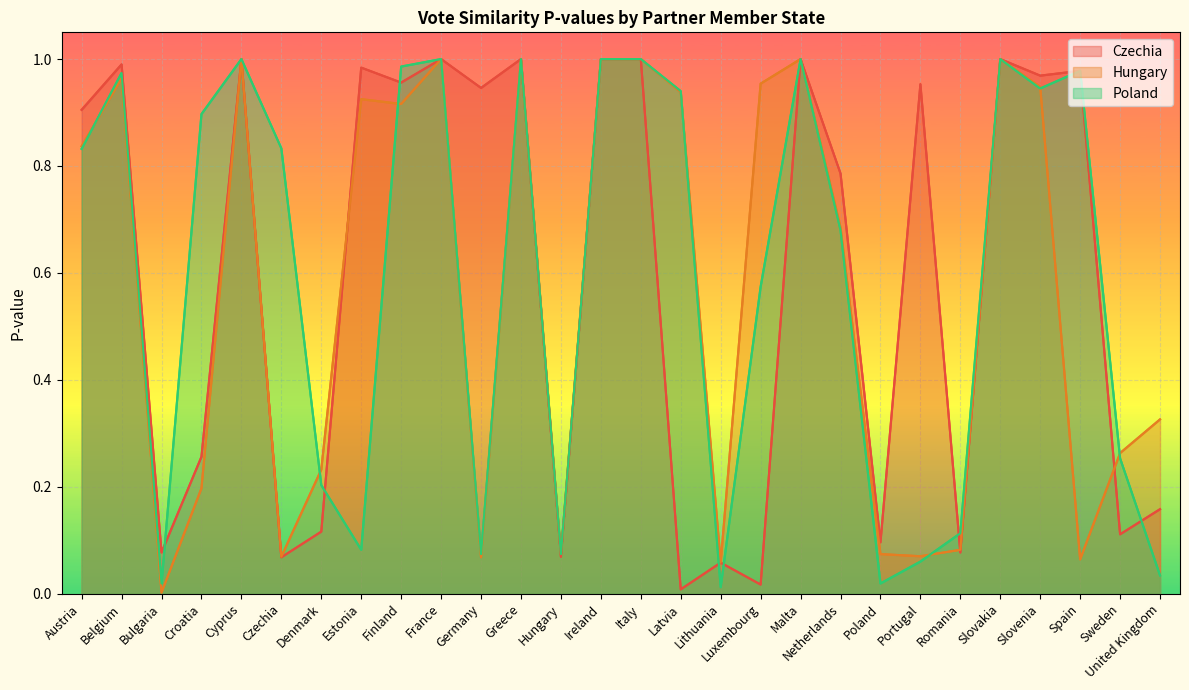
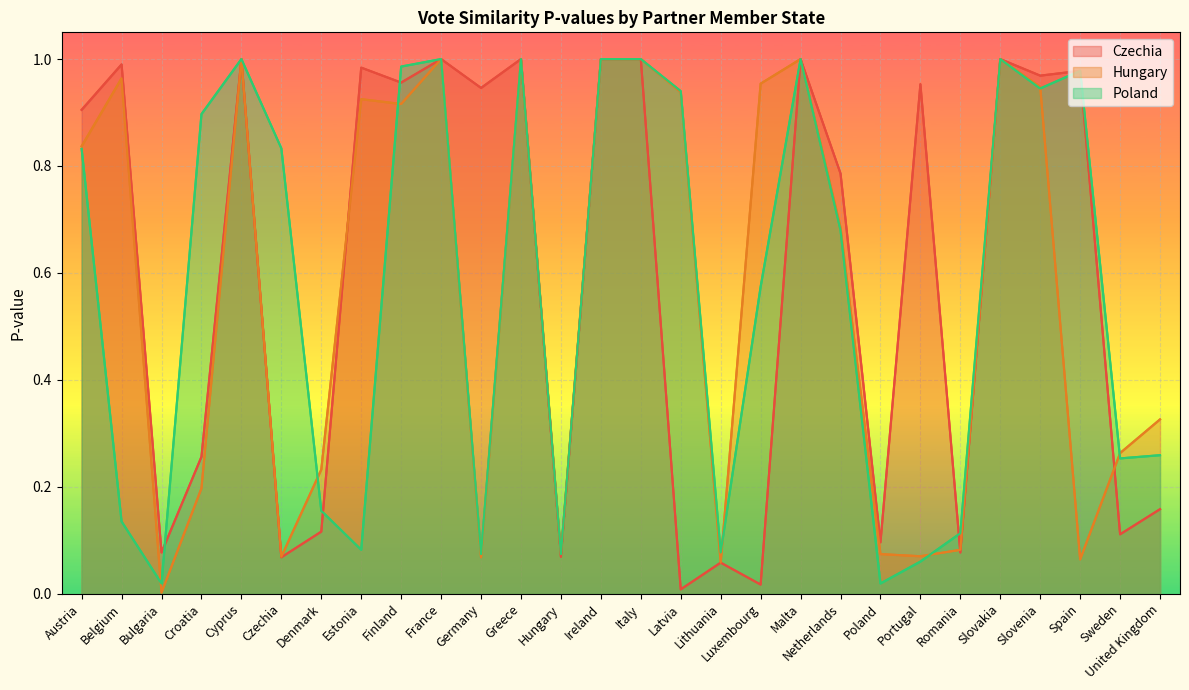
Poland, Belgium: 0.97 -> 0.14
Poland, Denmark: 0.20 -> 0.16
Poland, Lithuania: 0.01 -> 0.08
Poland, United Kingdom: 0.03 -> 0.26
